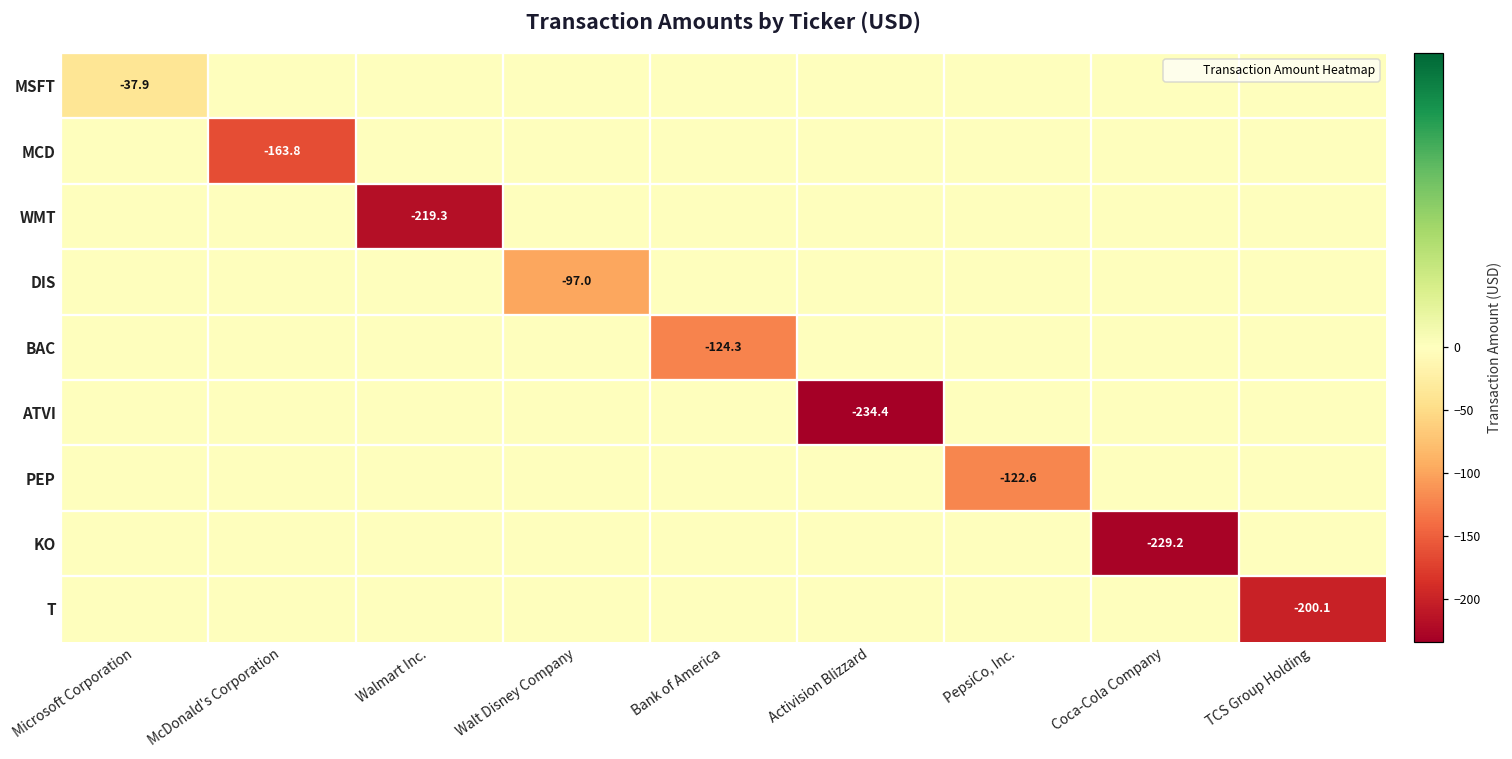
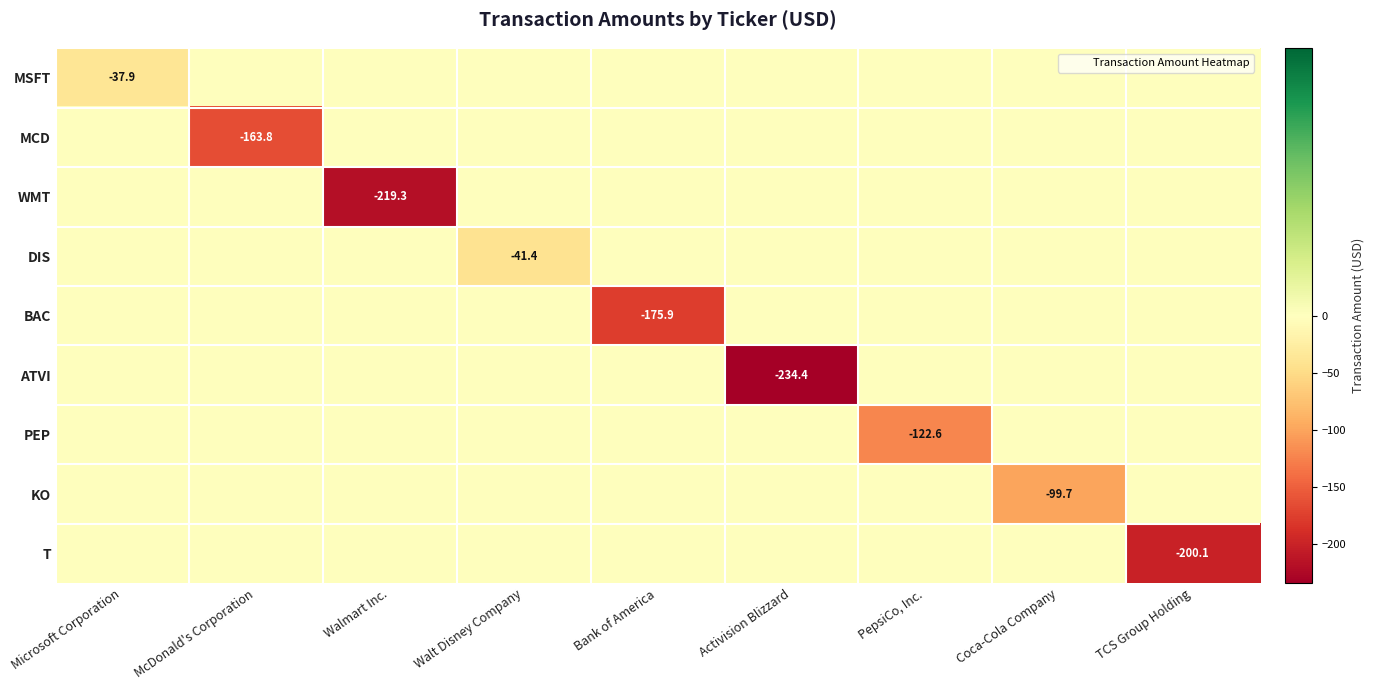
DIS, Walt Disney Company: -97.0 -> -41.4
BAC, Bank of America: -124.3 -> -175.9
KO, Coca-Cola Company: -229.2 -> -99.7
